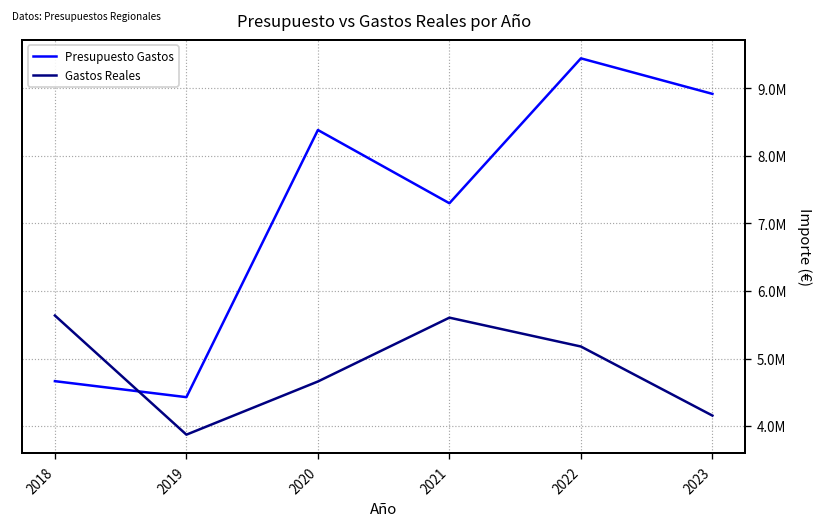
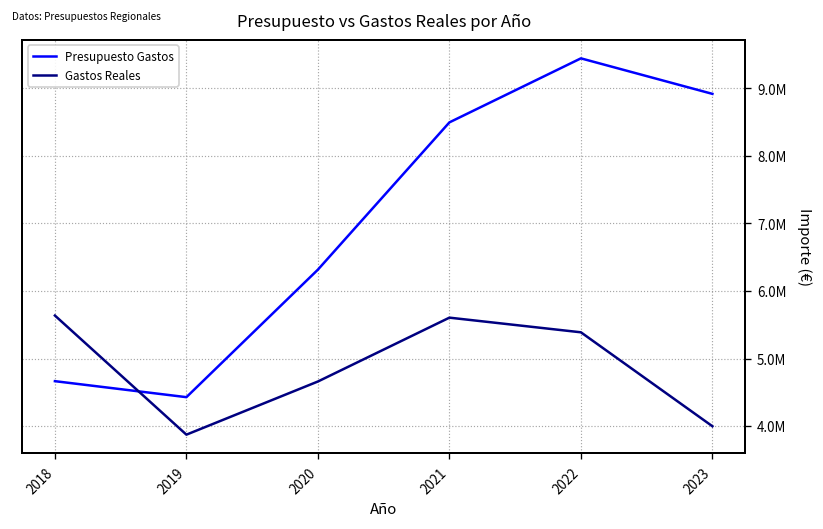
Presupuesto Gastos, 2020: 8400000 -> 6300000
Presupuesto Gastos, 2021: 7300000 -> 8500000
Gastos Reales, 2022: 5200000 -> 5400000
Gastos Reales, 2023: 4200000 -> 4000000
